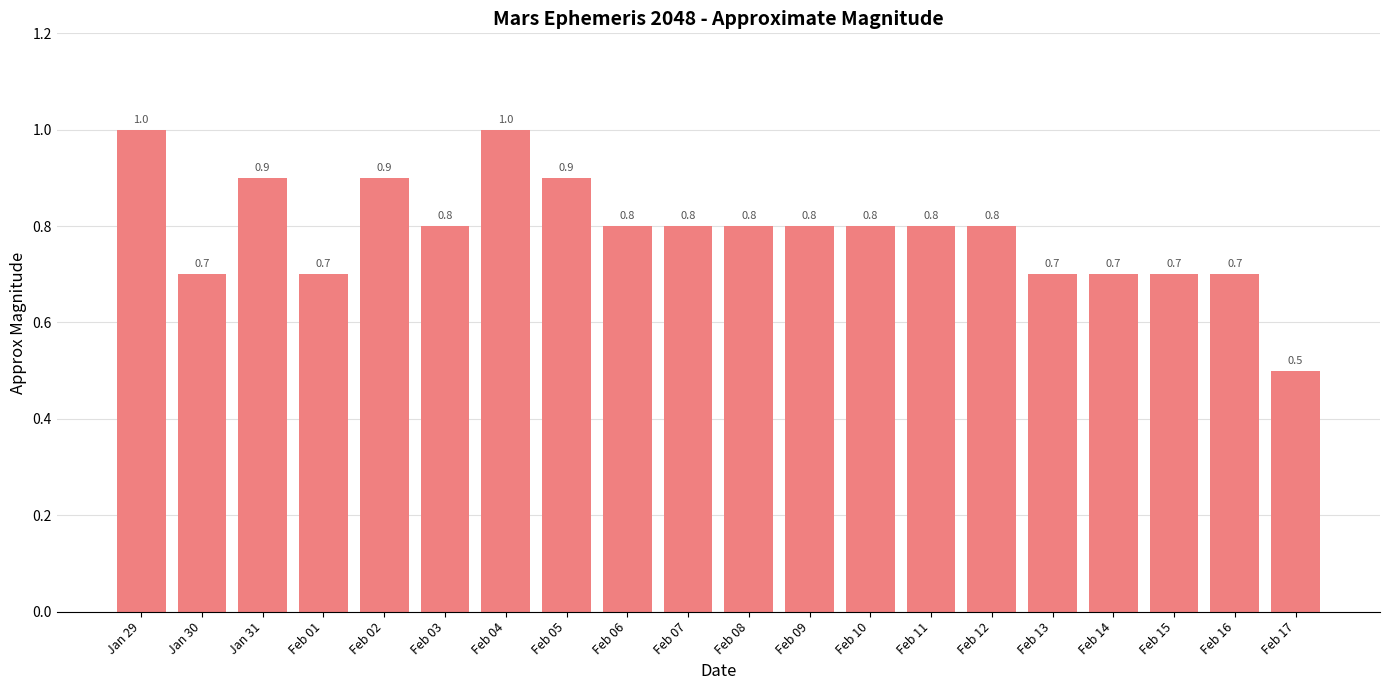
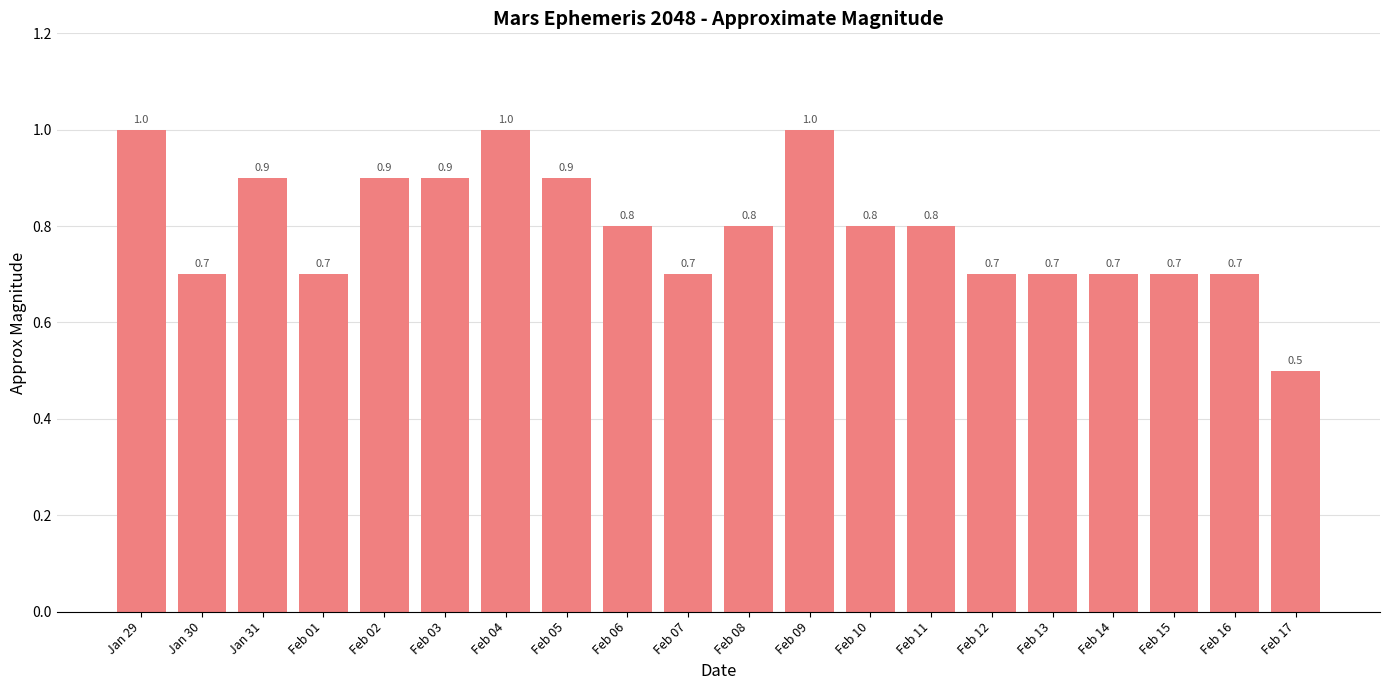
Feb 03: 0.8 -> 0.9
Feb 07: 0.8 -> 0.7
Feb 09: 0.8 -> 1.0
Feb 12: 0.8 -> 0.7
